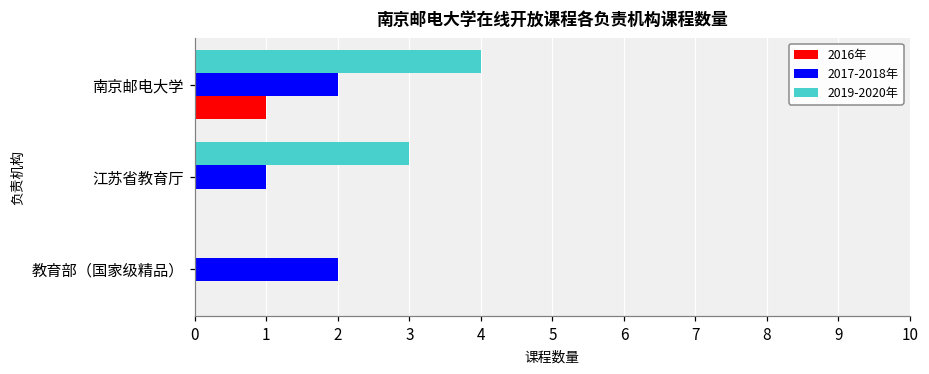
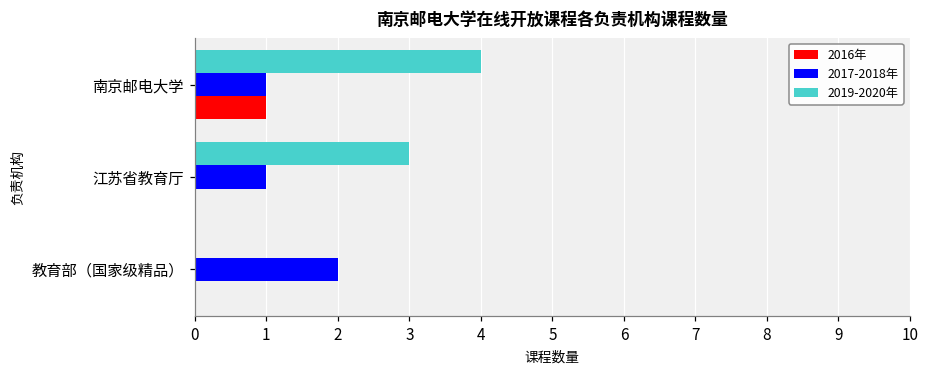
2017-2018年, 南京邮电大学: 2 -> 1
